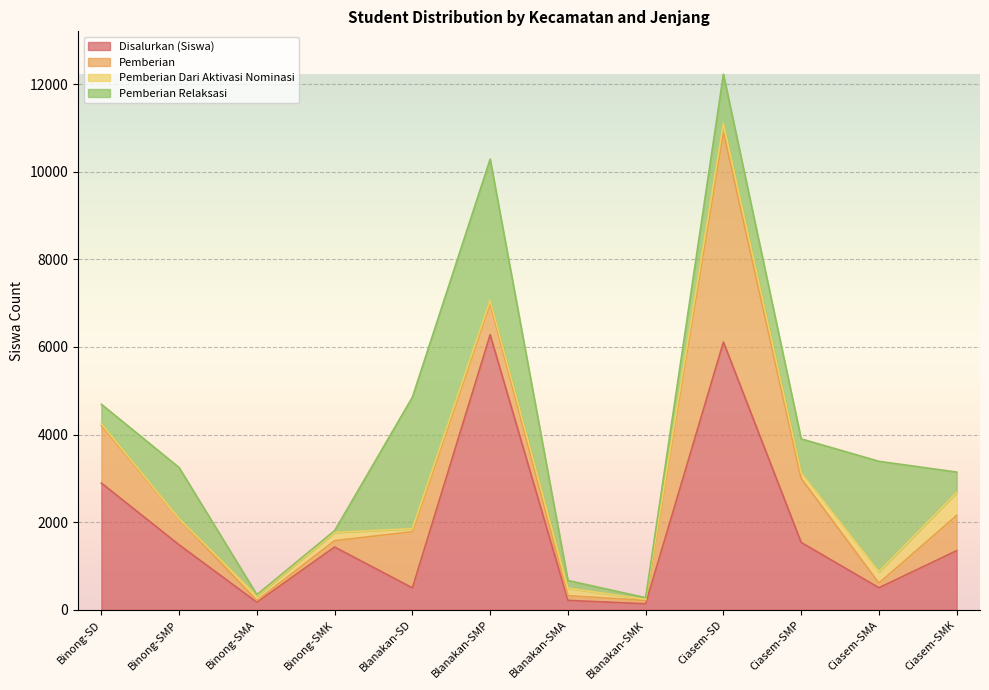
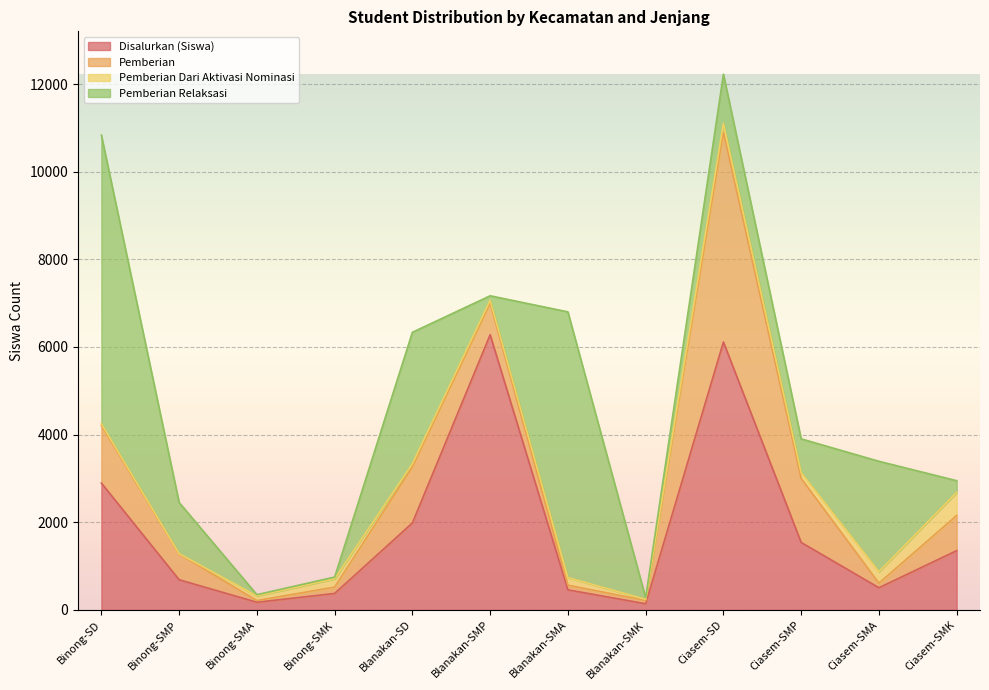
Pemberian Relaksasi, Binong-SD: 400 -> 6600
Disalurkan (Siswa), Binong-SMP: 1500 -> 700
Disalurkan (Siswa), Binong-SMK: 1400 -> 400
Disalurkan (Siswa), Blanakan-SD: 500 -> 2000
Pemberian Relaksasi, Blanakan-SMP: 3200 -> 100
Disalurkan (Siswa), Blanakan-SMA: 200 -> 500
Pemberian Relaksasi, Blanakan-SMA: 200 -> 6100
Pemberian Relaksasi, Ciasem-SMK: 500 -> 300
